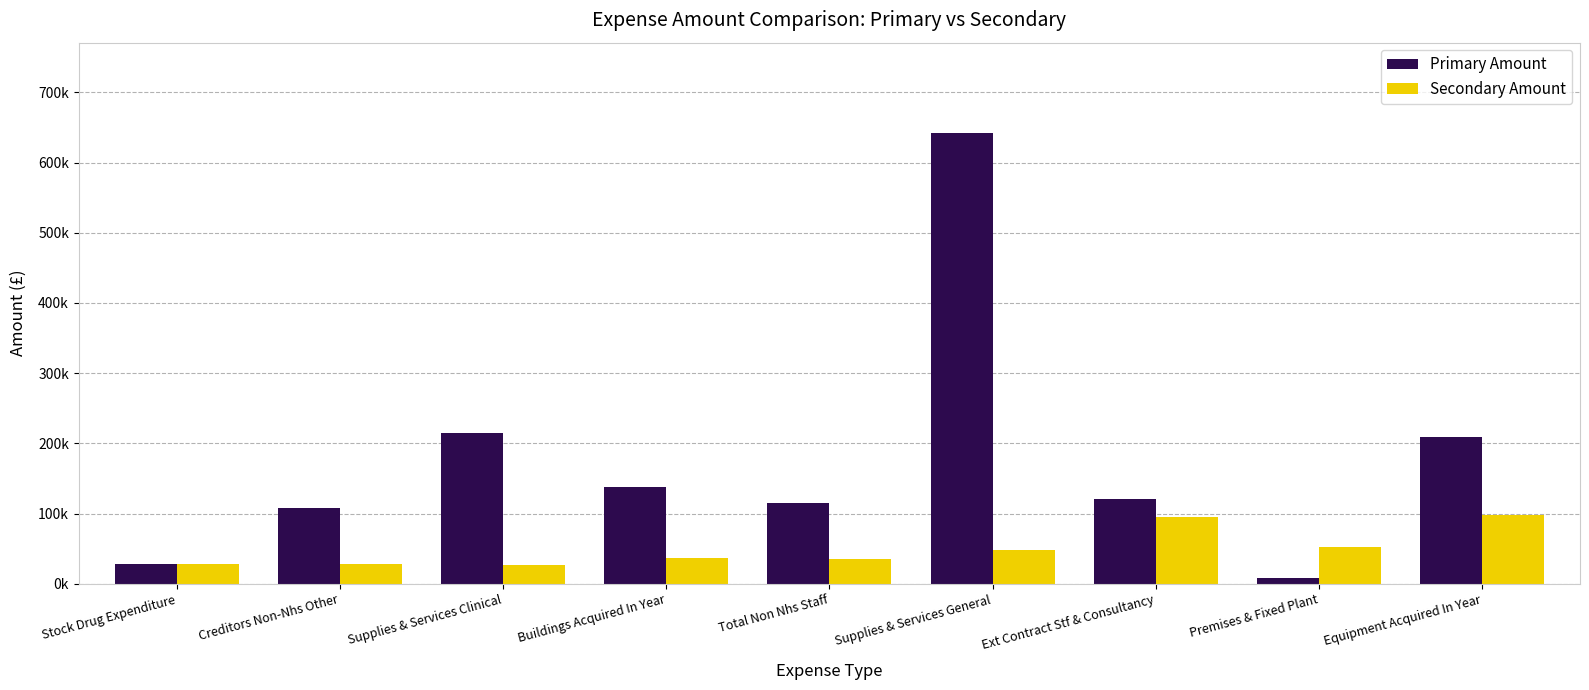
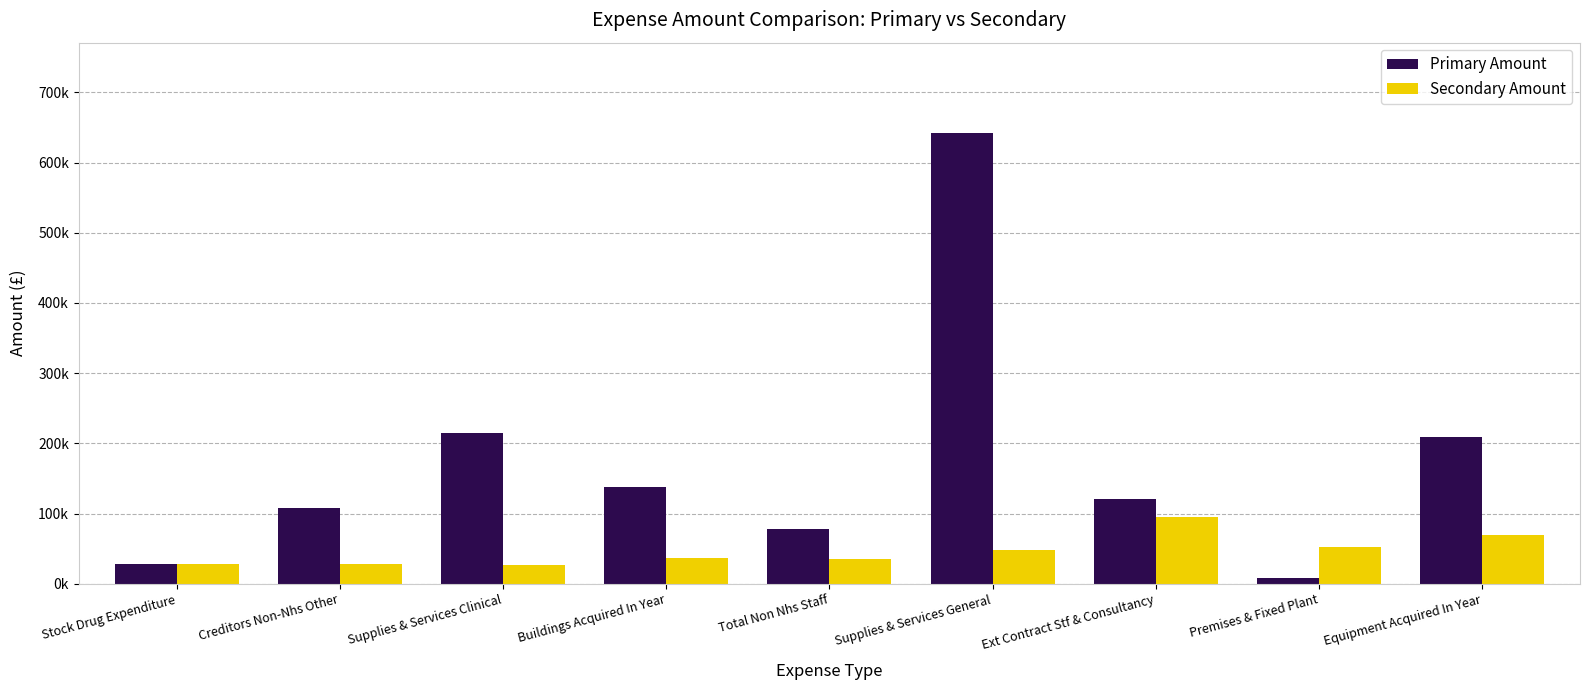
Primary Amount, Total Non Nhs Staff: 120000 -> 80000
Secondary Amount, Equipment Acquired In Year: 100000 -> 70000
